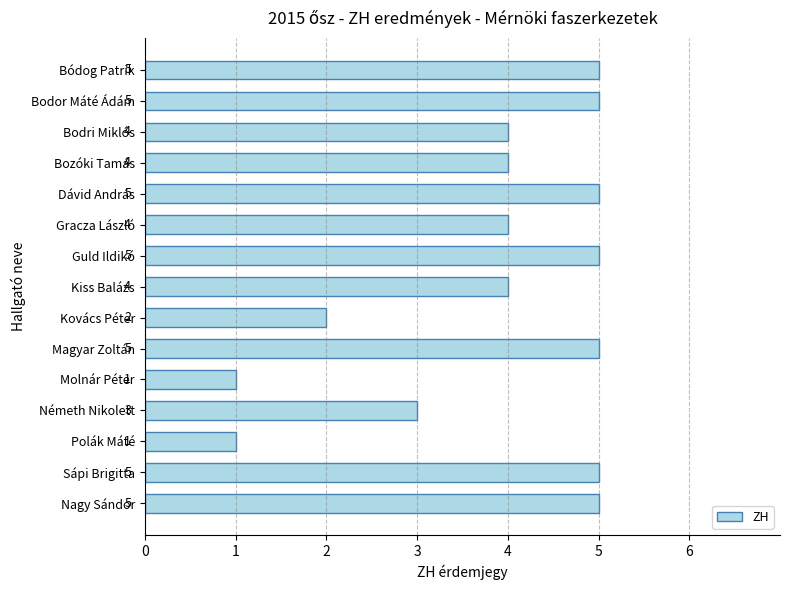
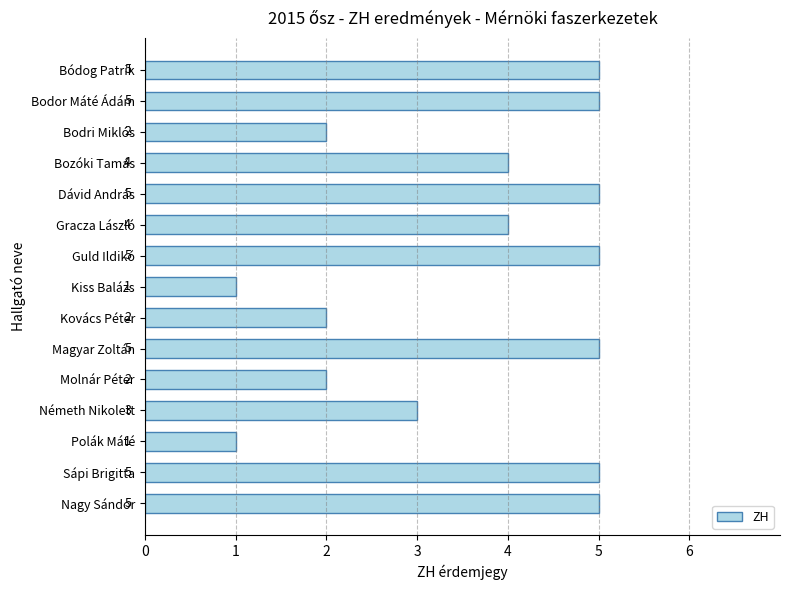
Bodri Miklós: 4 -> 2
Kiss Balázs: 4 -> 1
Molnár Péter: 1 -> 2
